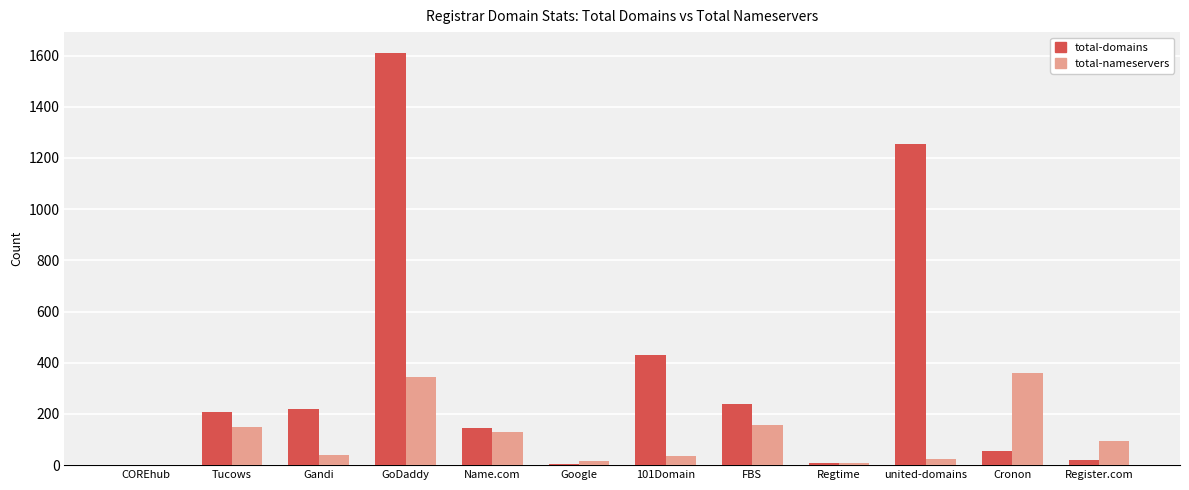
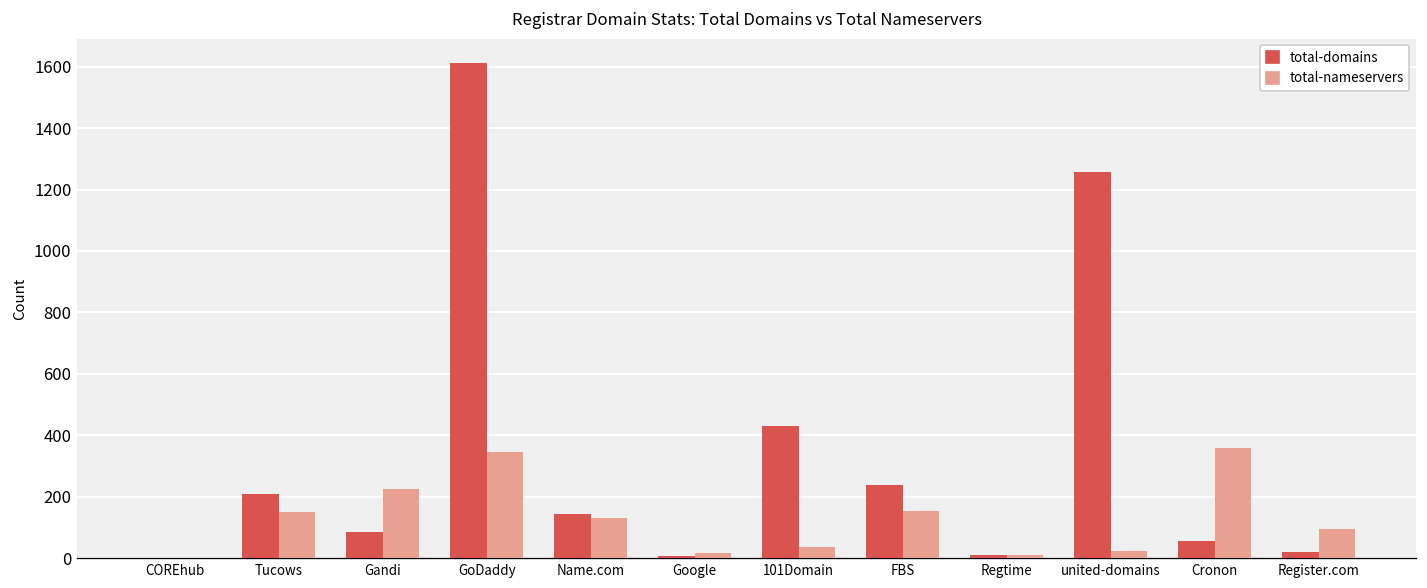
total-domains, Gandi: 220 -> 90
total-nameservers, Gandi: 40 -> 220
